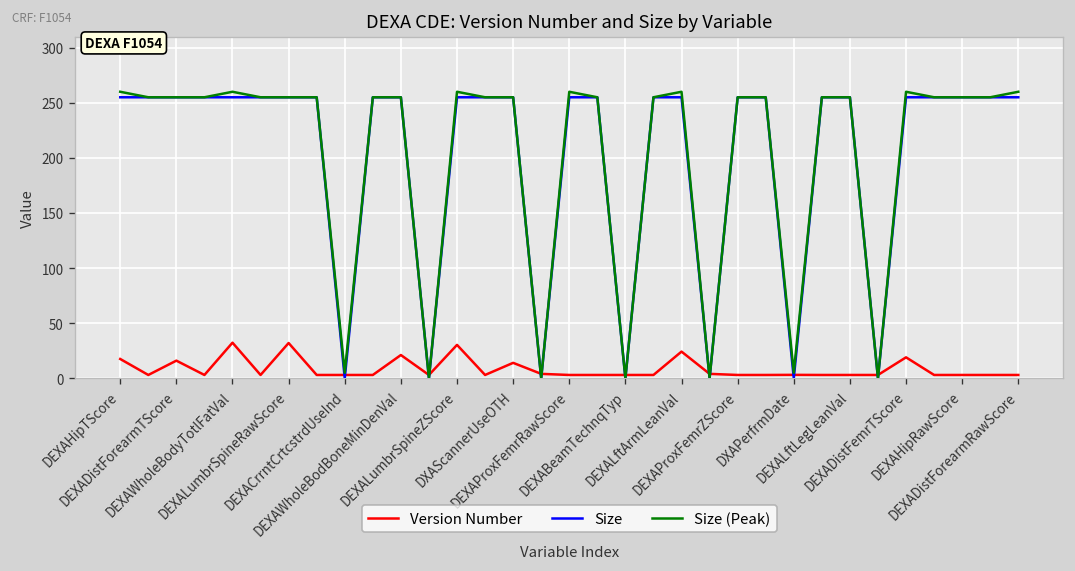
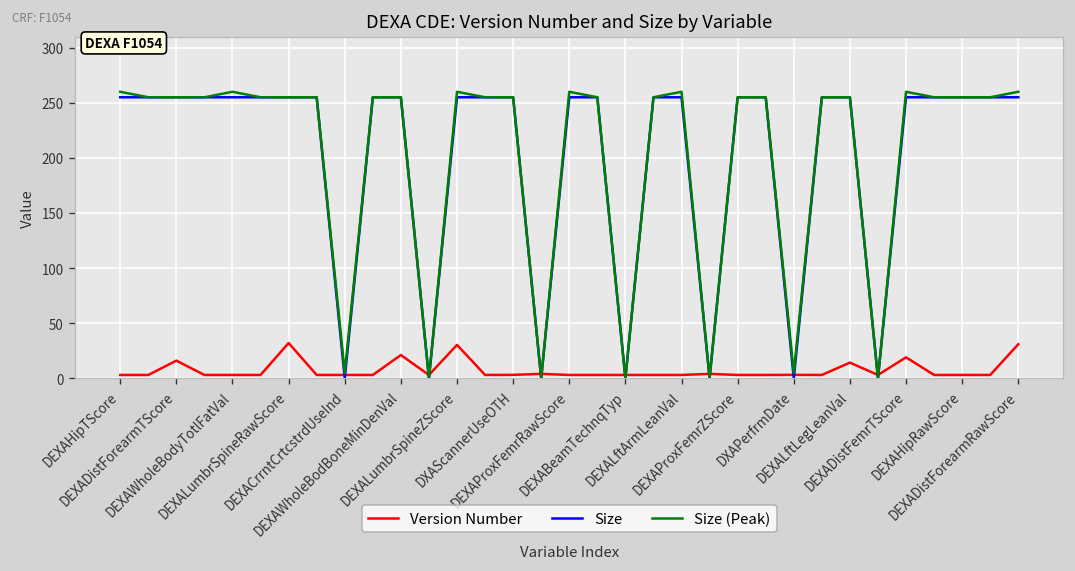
Version Number, DEXAHipTScore: 20 -> 0
Version Number, DEXAWholeBodyTotlFatVal: 30 -> 0
Version Number, DXAScannerUseOTH: 10 -> 0
Version Number, DEXALftArmLeanVal: 20 -> 0
Version Number, DEXALftLegLeanVal: 0 -> 10
Version Number, DEXADistForearmRawScore: 0 -> 30
